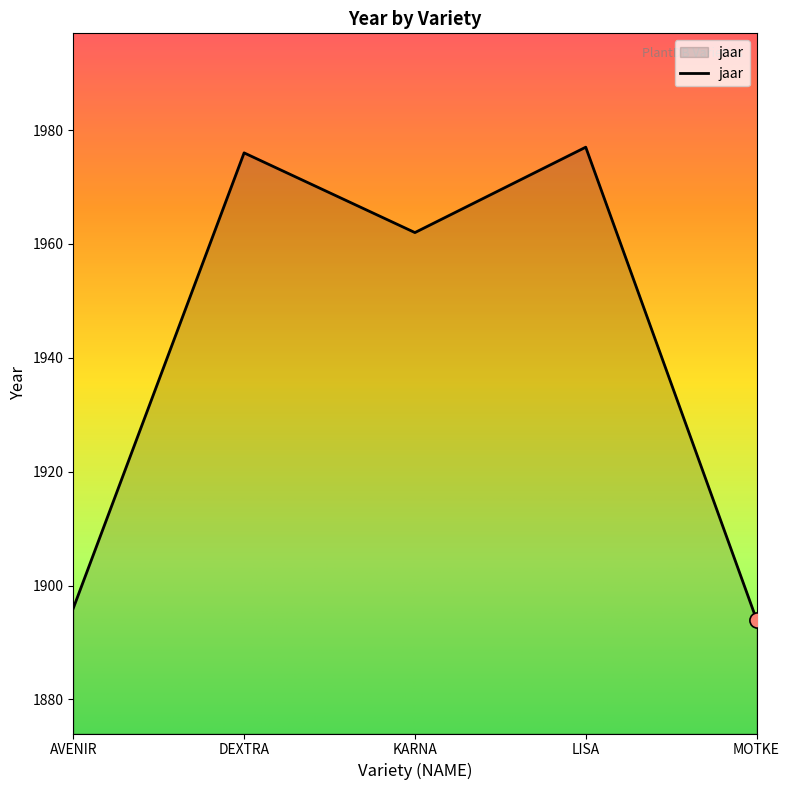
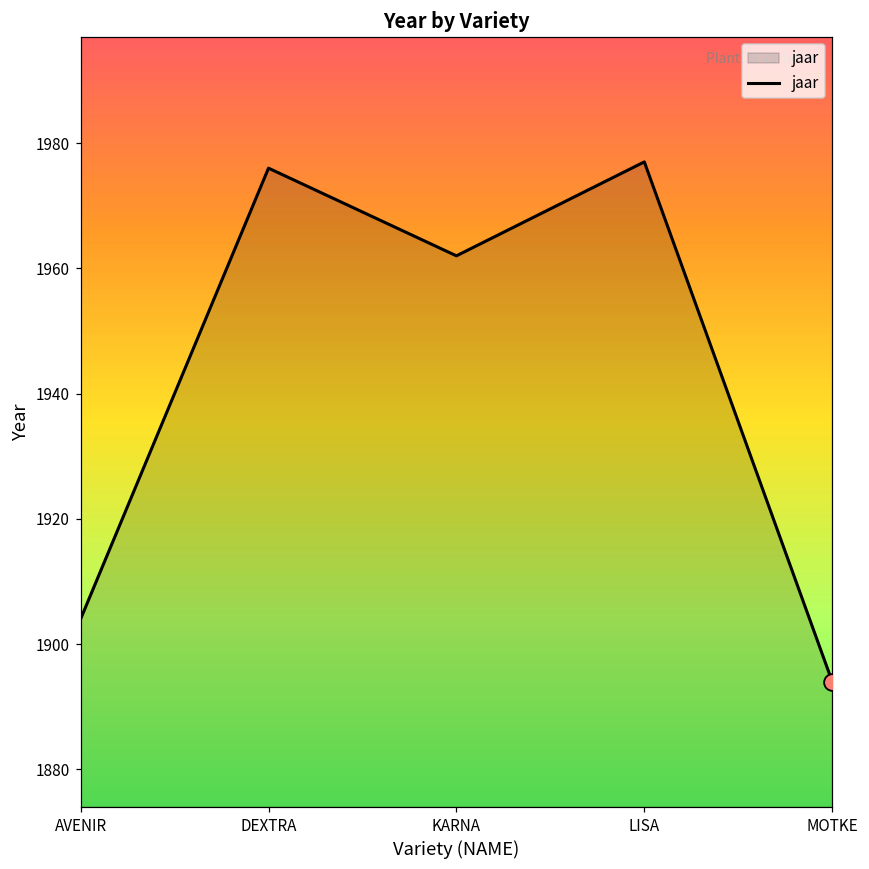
jaar, AVENIR: 1896 -> 1904
